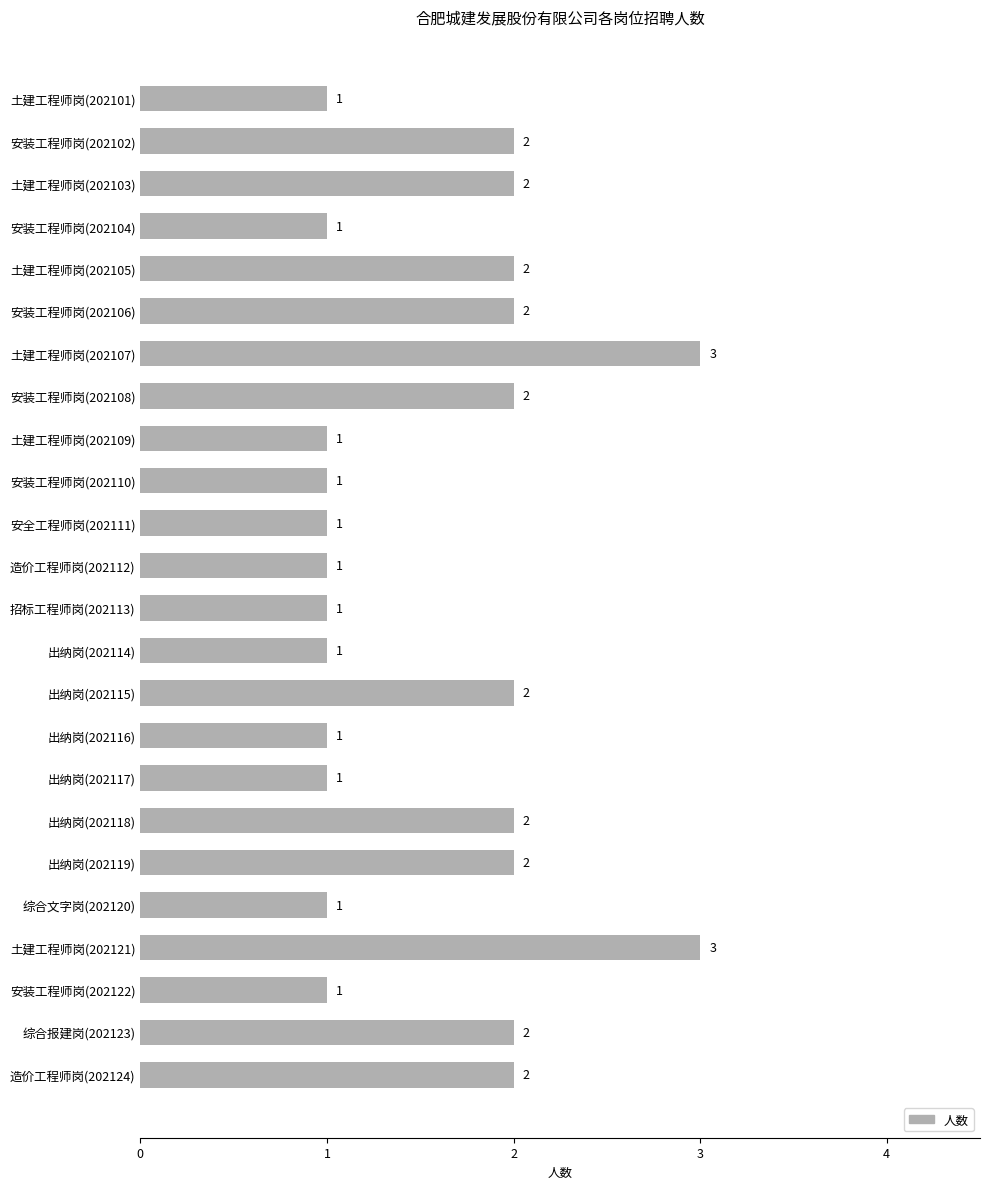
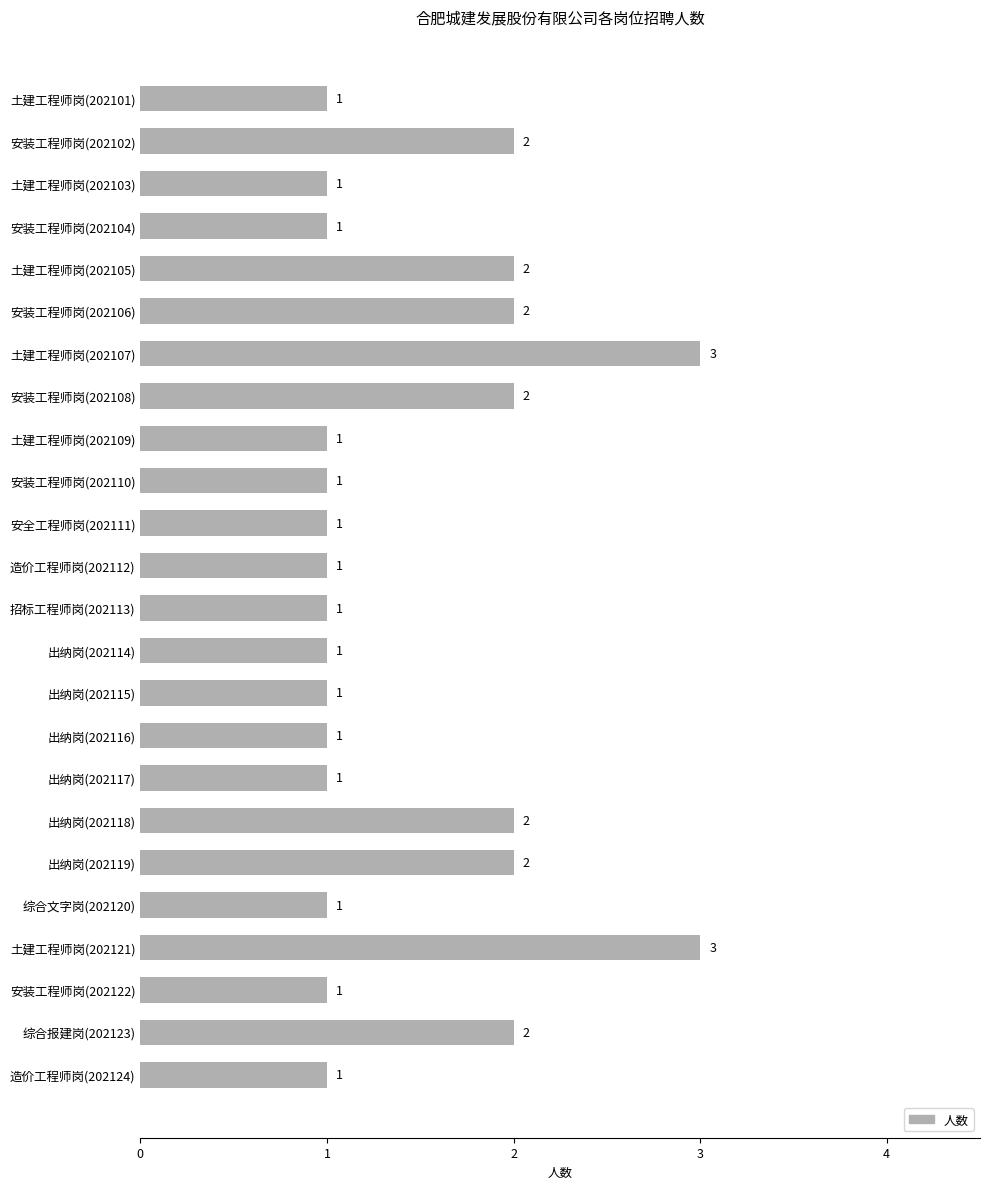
土建工程师岗(202103): 2 -> 1
出纳岗(202115): 2 -> 1
造价工程师岗(202124): 2 -> 1
